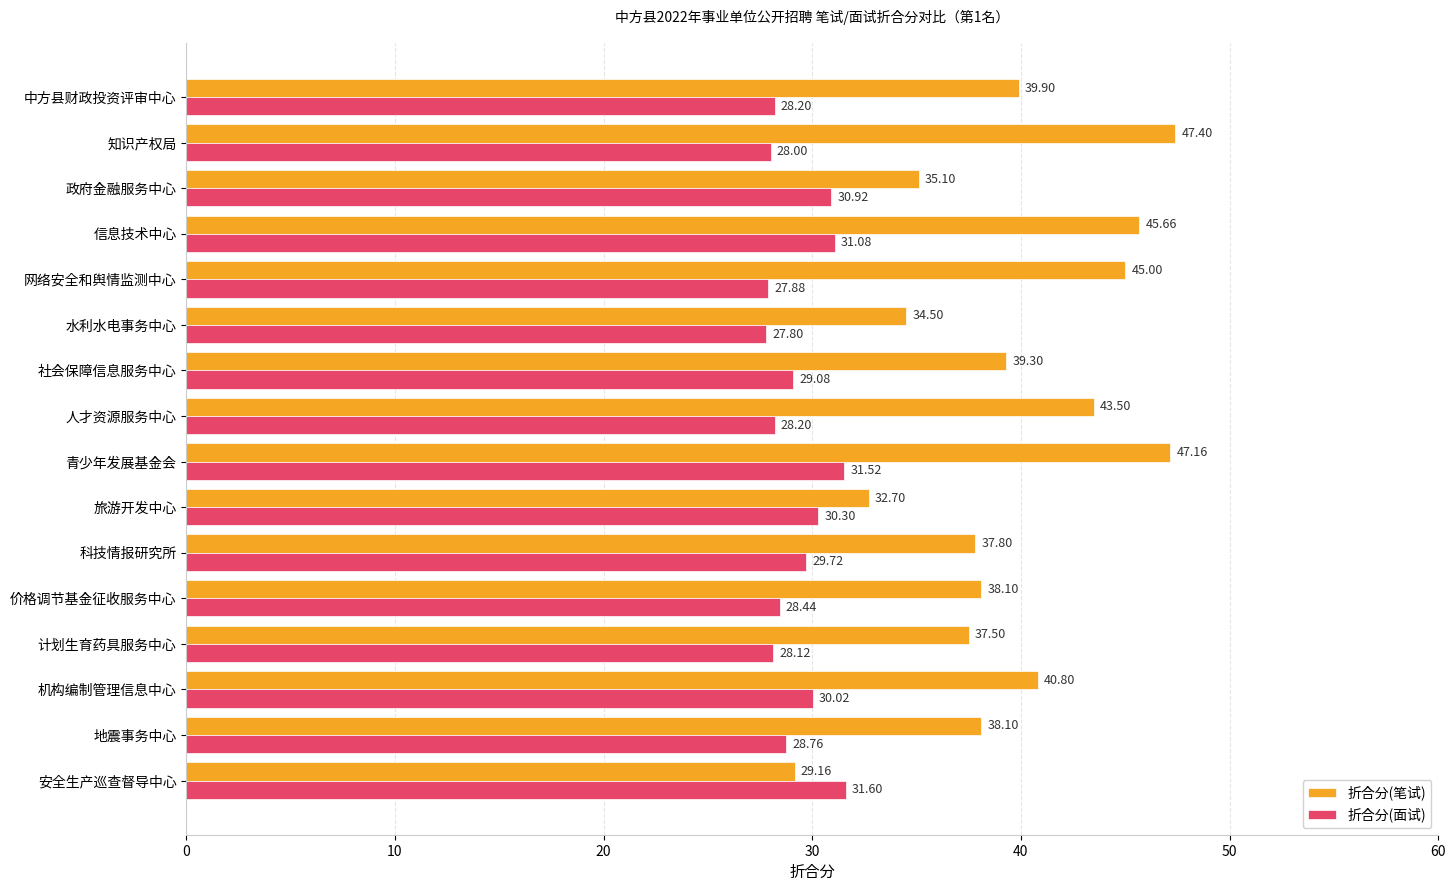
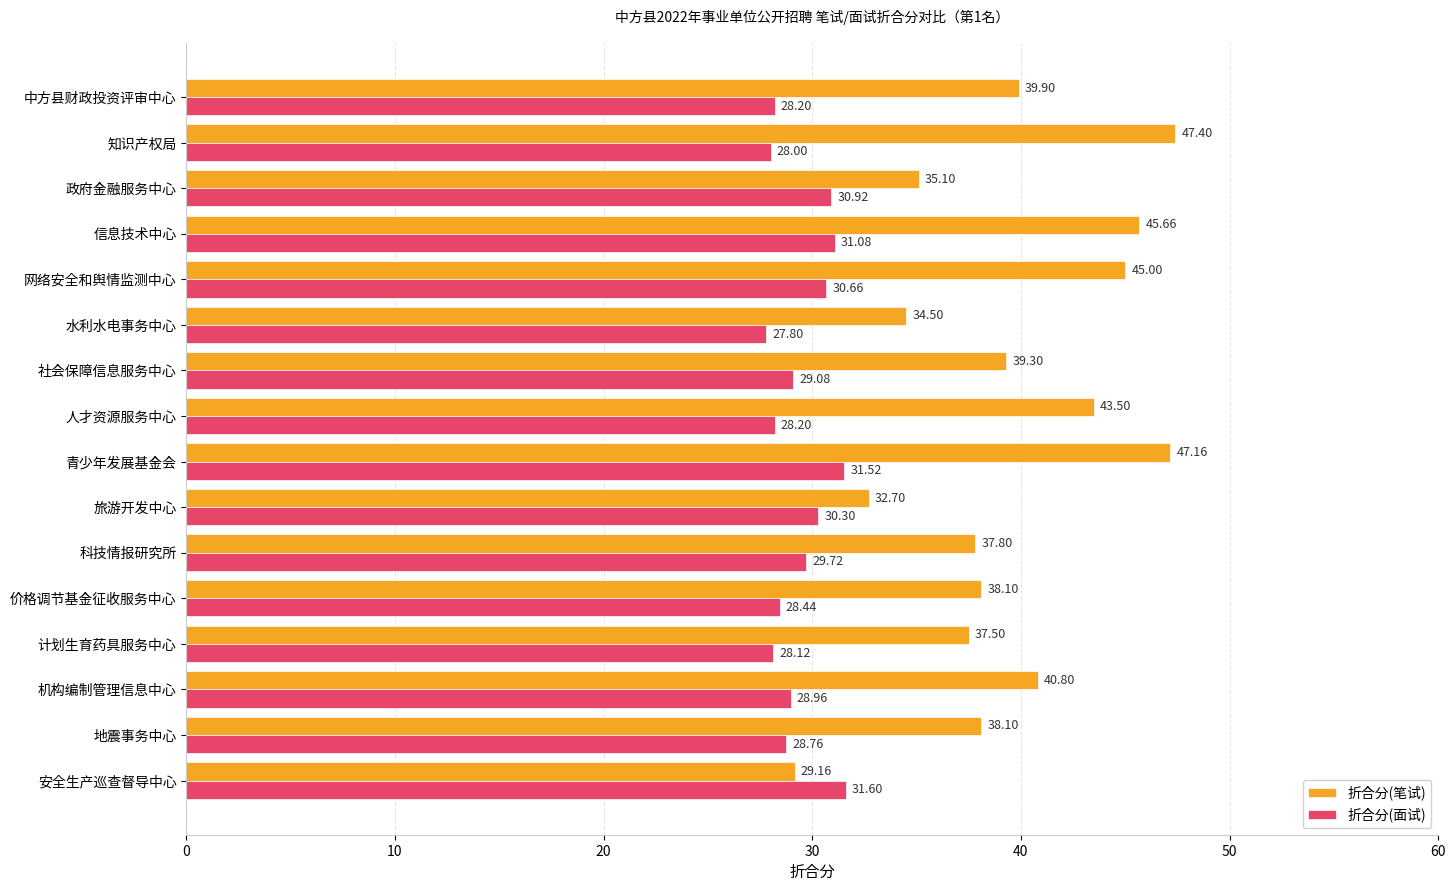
折合分(面试), 网络安全和舆情监测中心: 27.88 -> 30.66
折合分(面试), 机构编制管理信息中心: 30.02 -> 28.96
